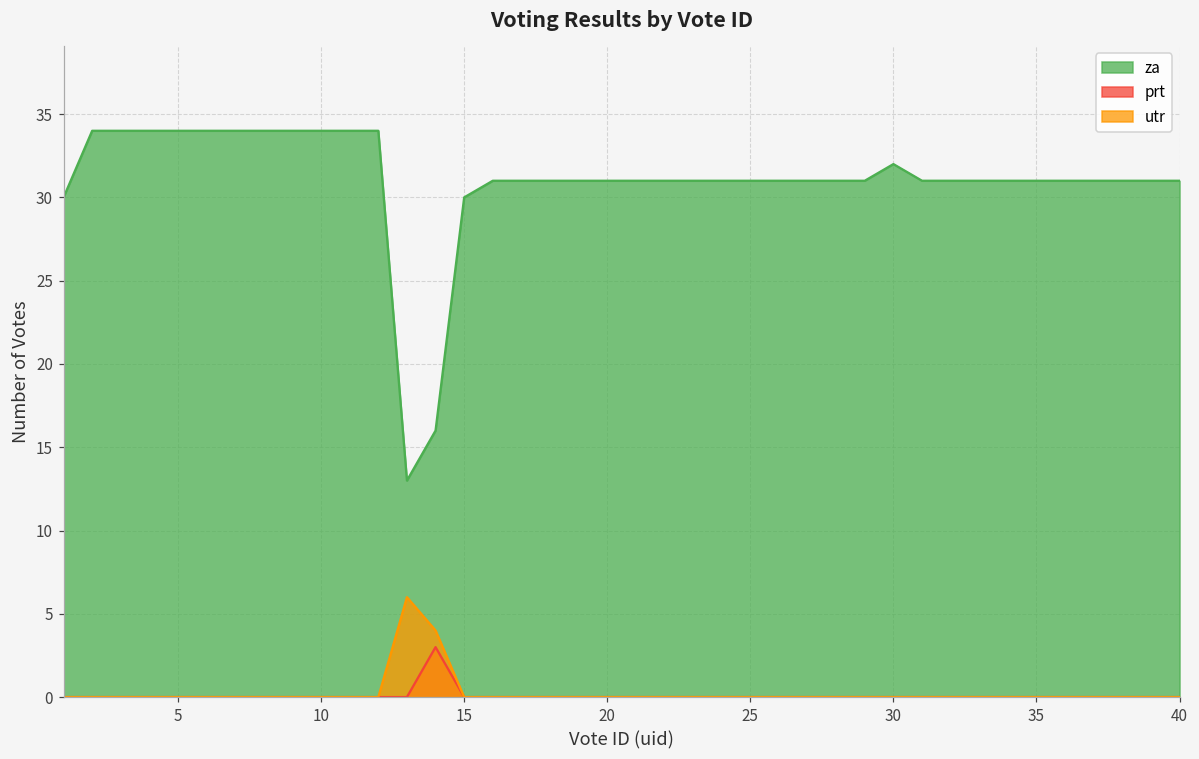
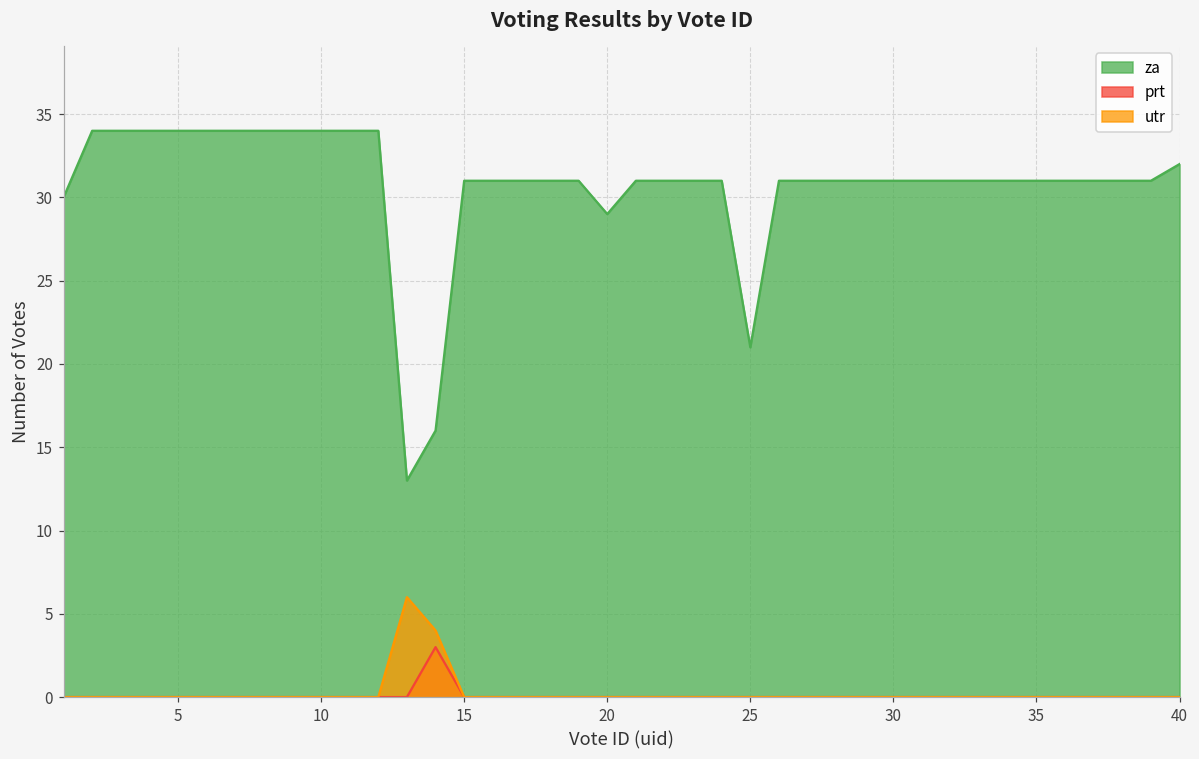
za, 15: 30 -> 31
za, 20: 31 -> 29
za, 25: 31 -> 21
za, 30: 32 -> 31
za, 40: 31 -> 32
